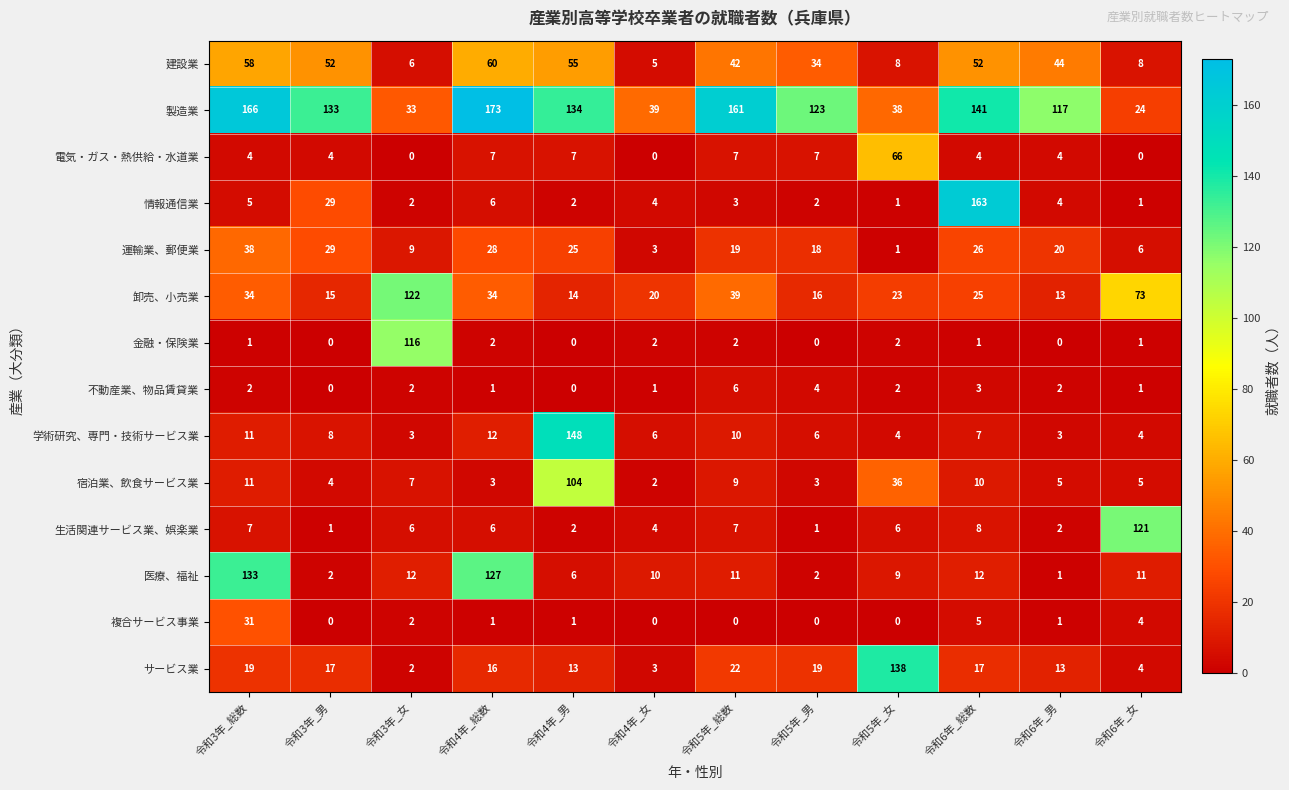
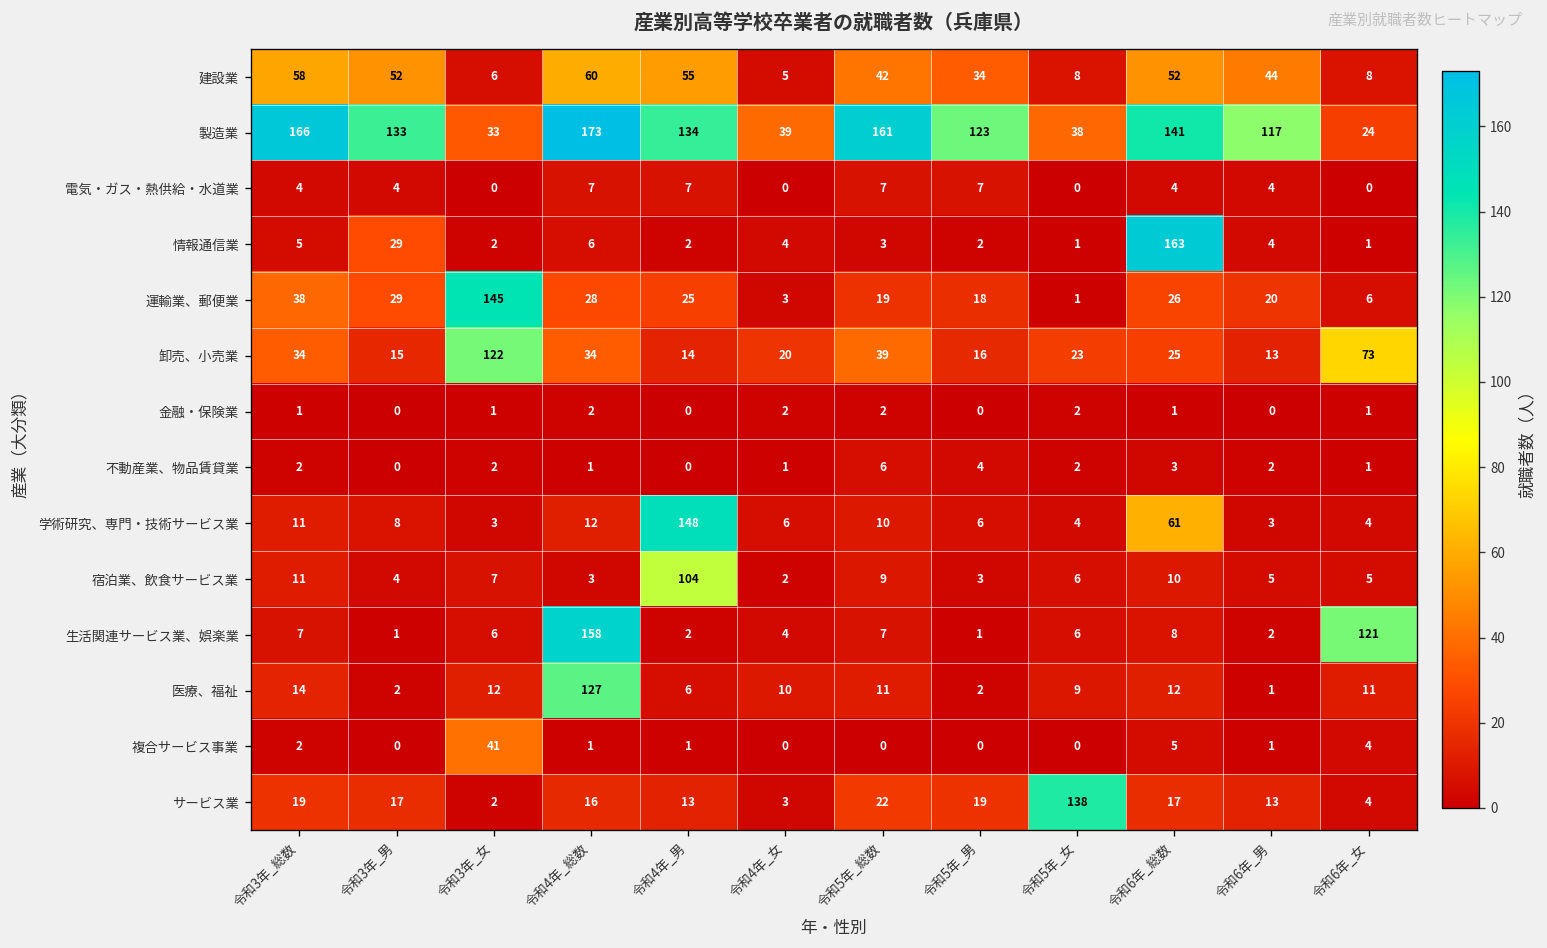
電気・ガス・熱供給・水道業, 令和5年_女: 66 -> 0
運輸業、郵便業, 令和3年_女: 9 -> 145
金融・保険業, 令和3年_女: 116 -> 1
学術研究、専門・技術サービス業, 令和6年_総数: 7 -> 61
宿泊業、飲食サービス業, 令和5年_女: 36 -> 6
生活関連サービス業、娯楽業, 令和4年_総数: 6 -> 158
医療、福祉, 令和3年_総数: 133 -> 14
複合サービス事業, 令和3年_総数: 31 -> 2
複合サービス事業, 令和3年_女: 2 -> 41
